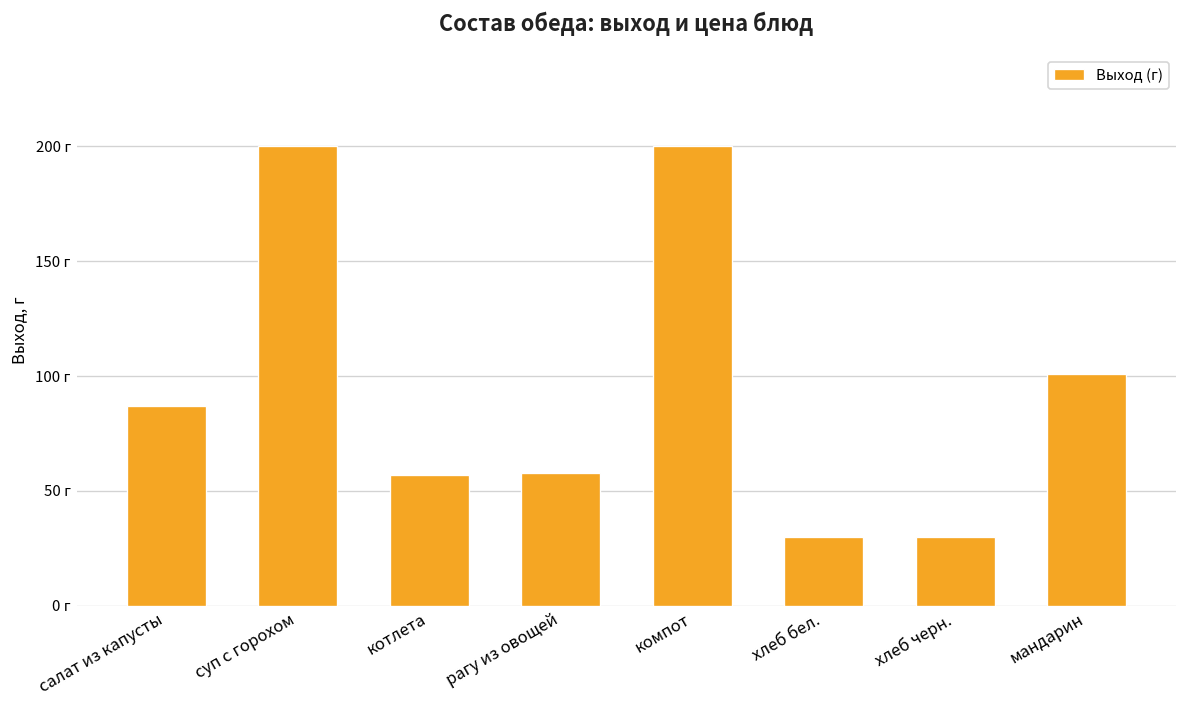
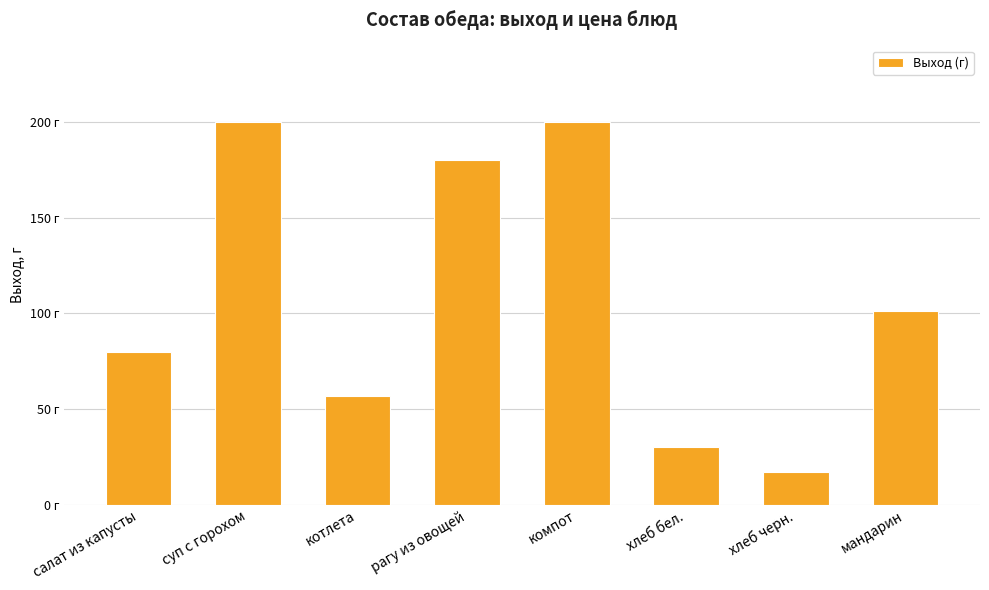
салат из капусты: 87 г -> 80 г
рагу из овощей: 58 г -> 180 г
хлеб черн.: 30 г -> 17 г
